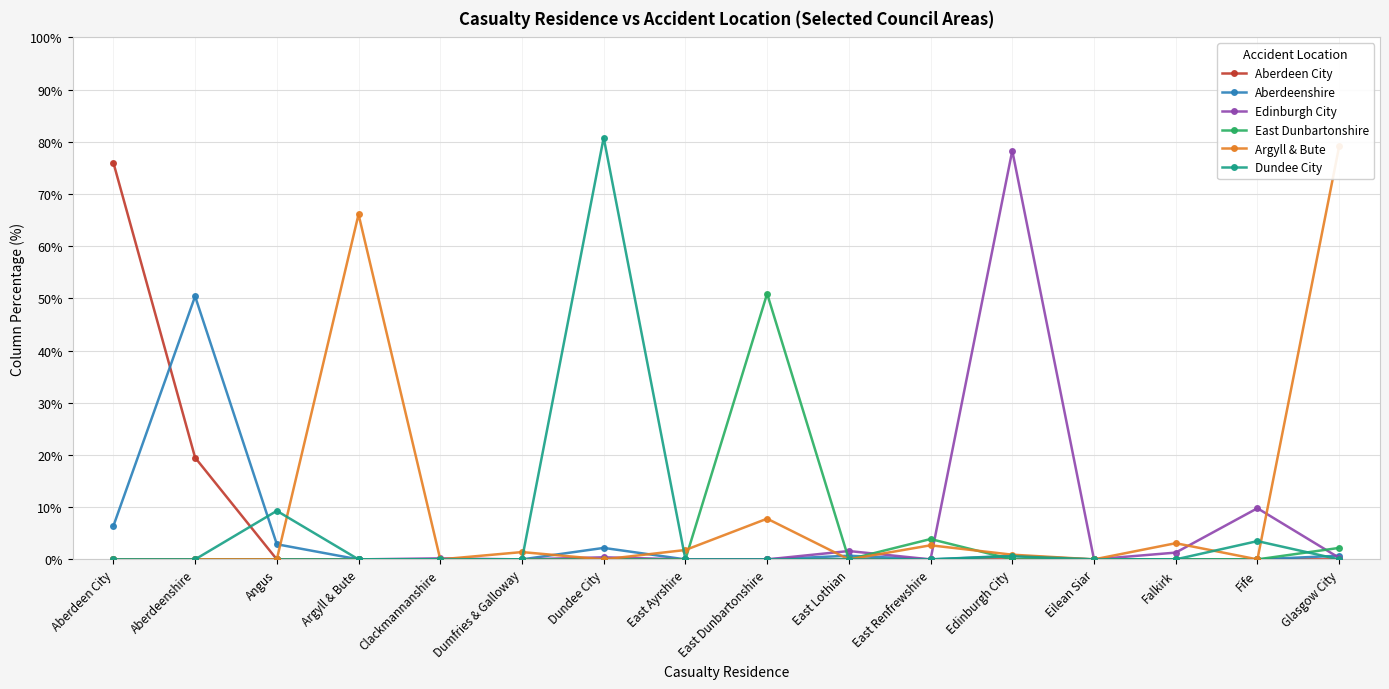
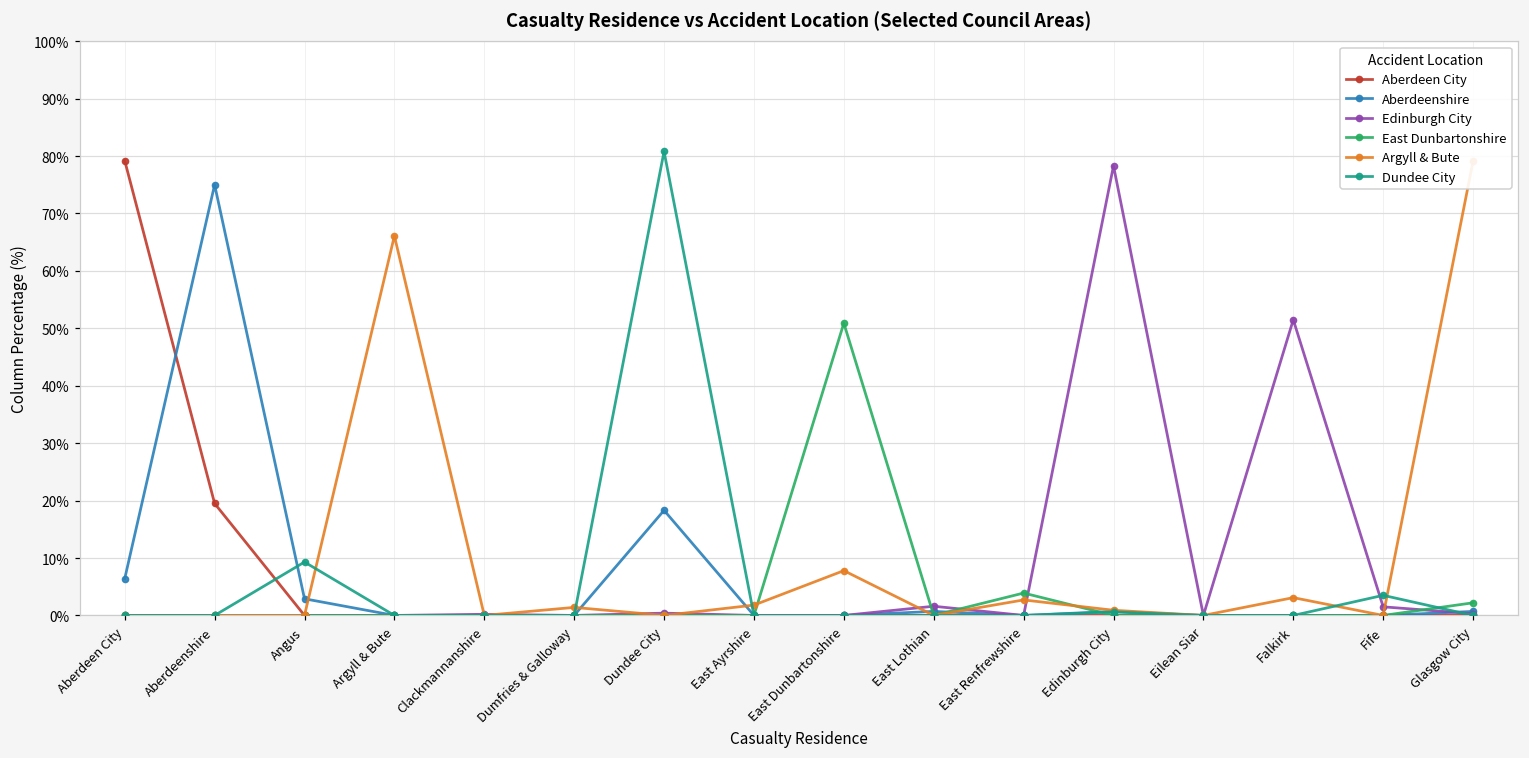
Aberdeen City, Aberdeen City: 76% -> 79%
Aberdeenshire, Aberdeenshire: 50% -> 75%
Aberdeenshire, Dundee City: 2% -> 18%
Edinburgh City, Falkirk: 1% -> 52%
Edinburgh City, Fife: 10% -> 2%
